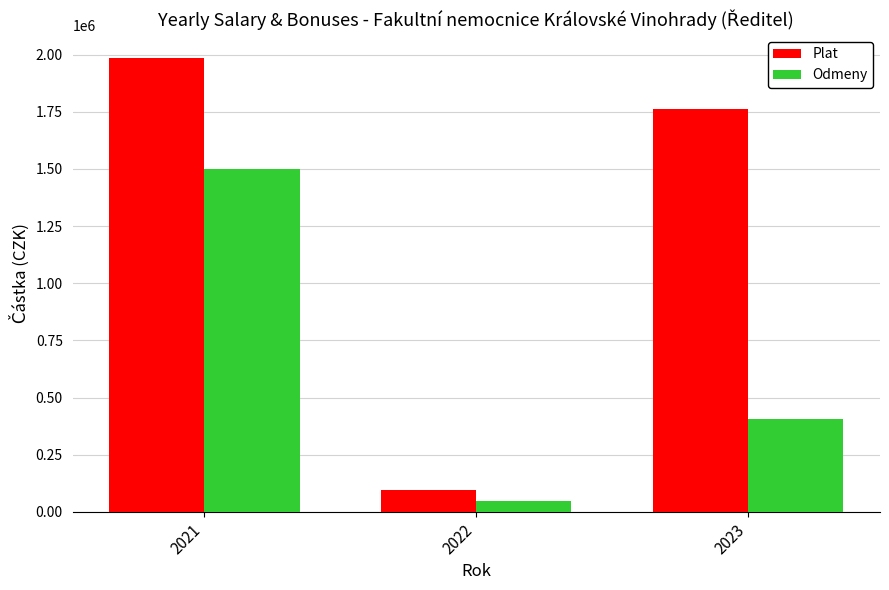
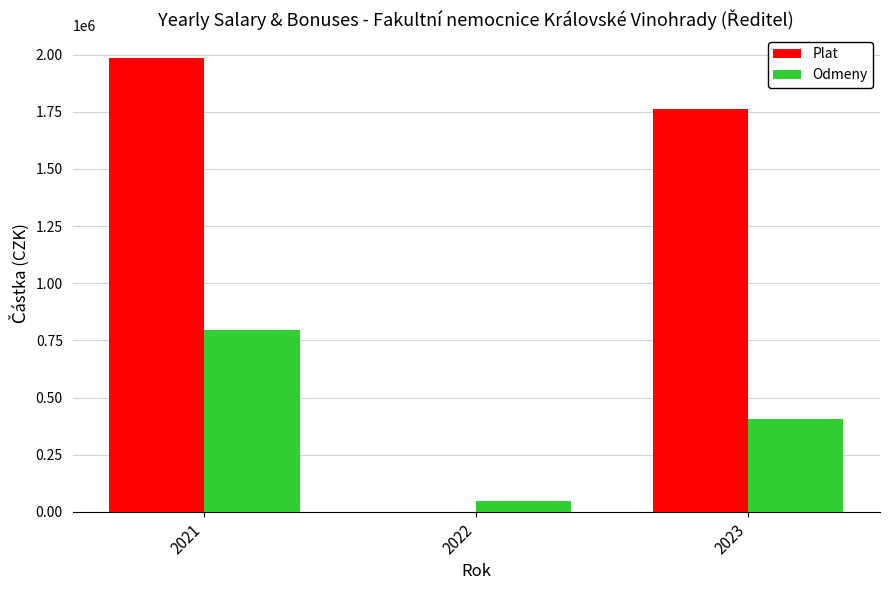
Odmeny, 2021: 1500000 -> 800000
Plat, 2022: 90000 -> 0
